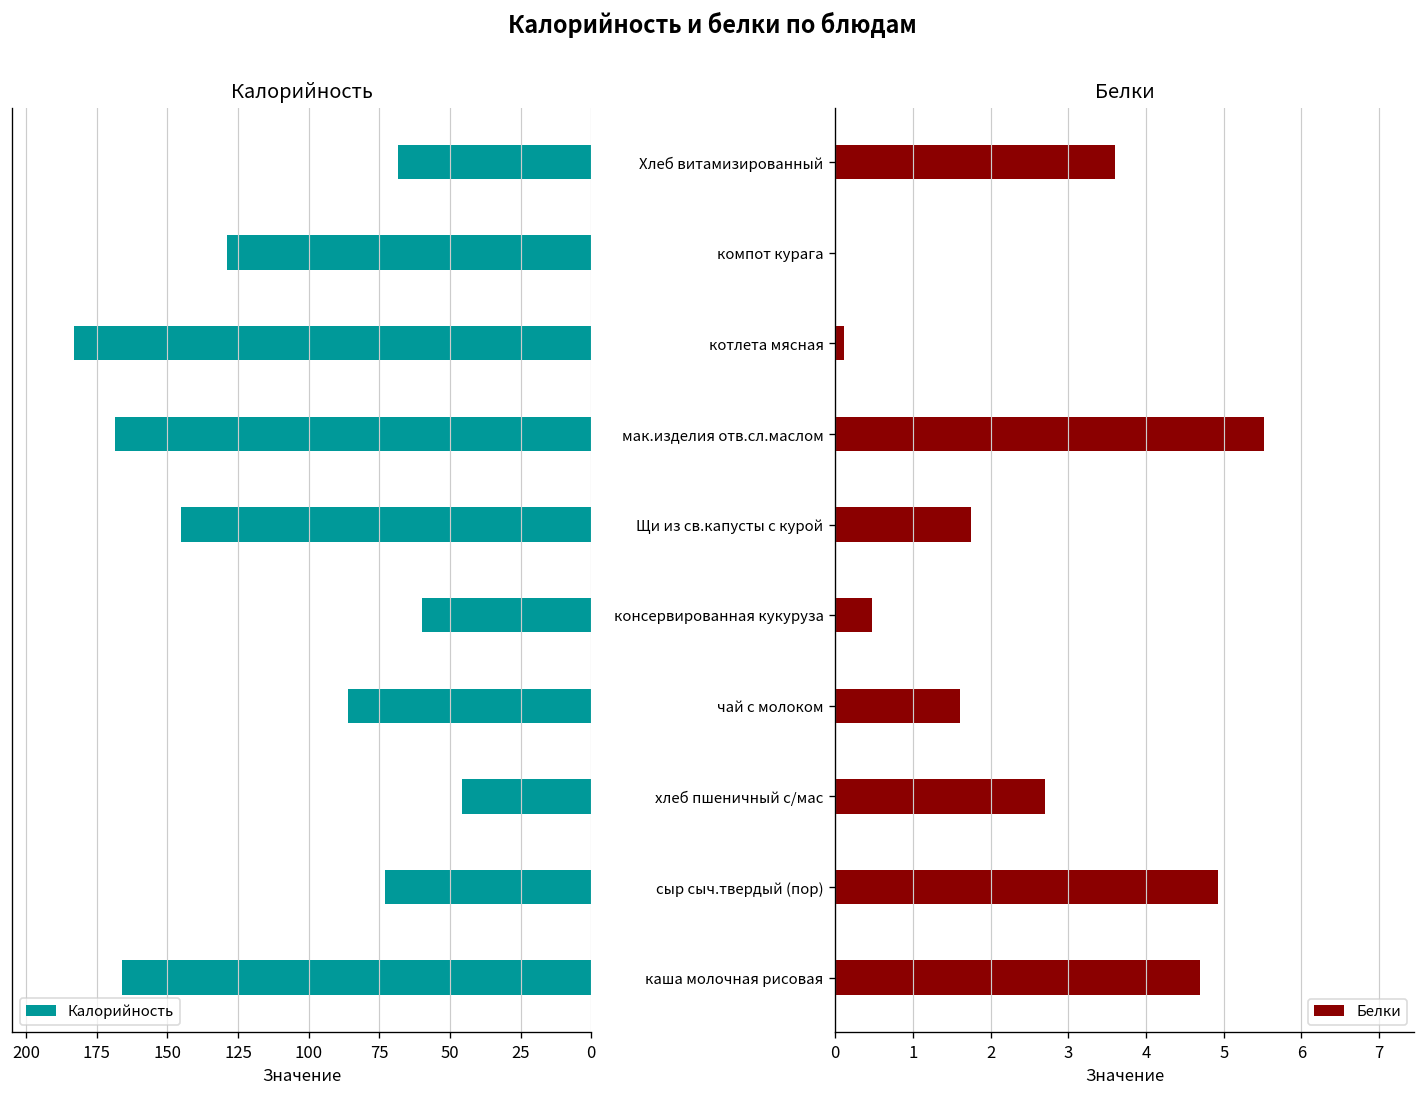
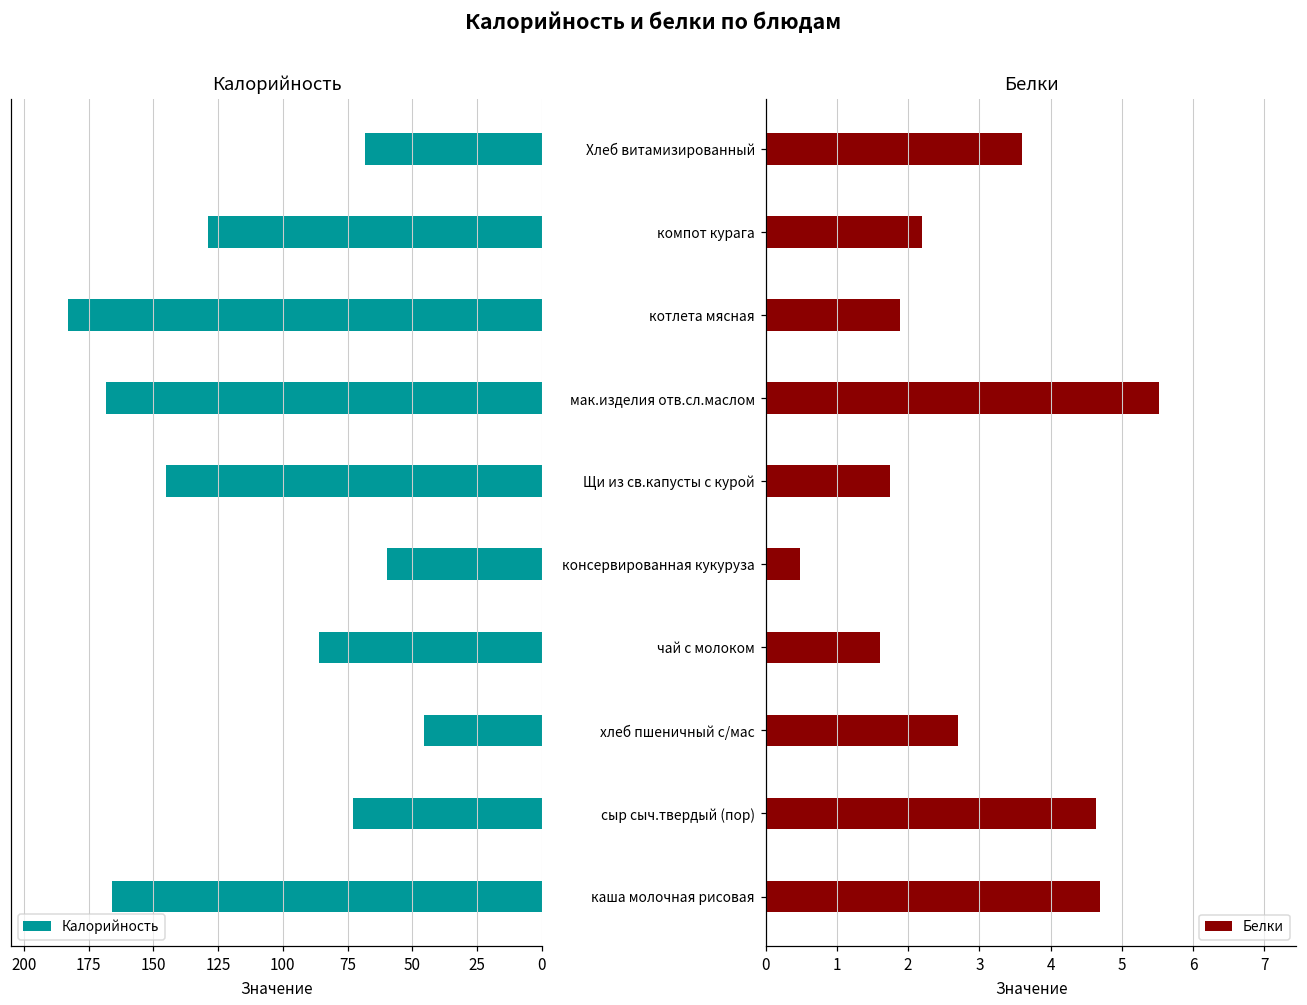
Белки, компот курага: 0.0 -> 2.2
Белки, котлета мясная: 0.1 -> 1.9
Белки, сыр сыч.твердый (пор): 4.9 -> 4.6
